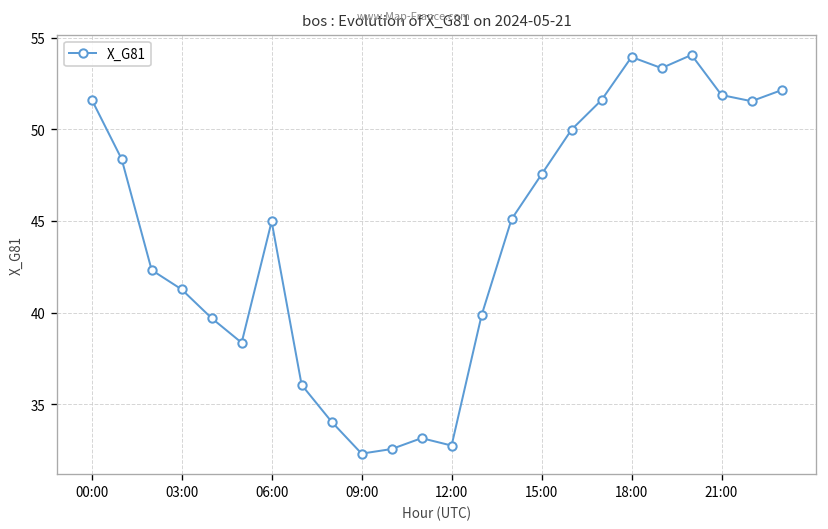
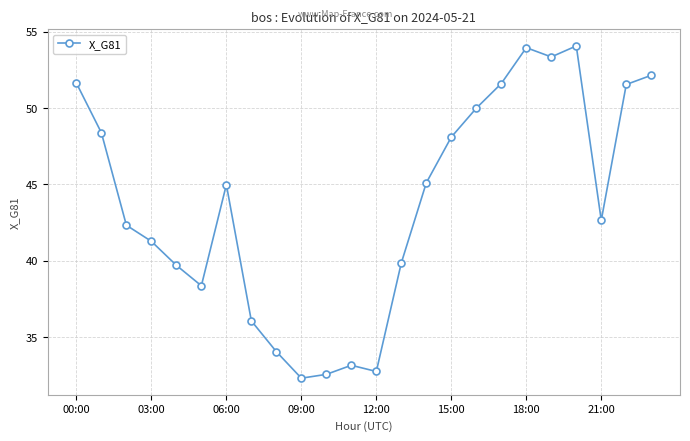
15:00: 47.6 -> 48.1
21:00: 51.9 -> 42.6
